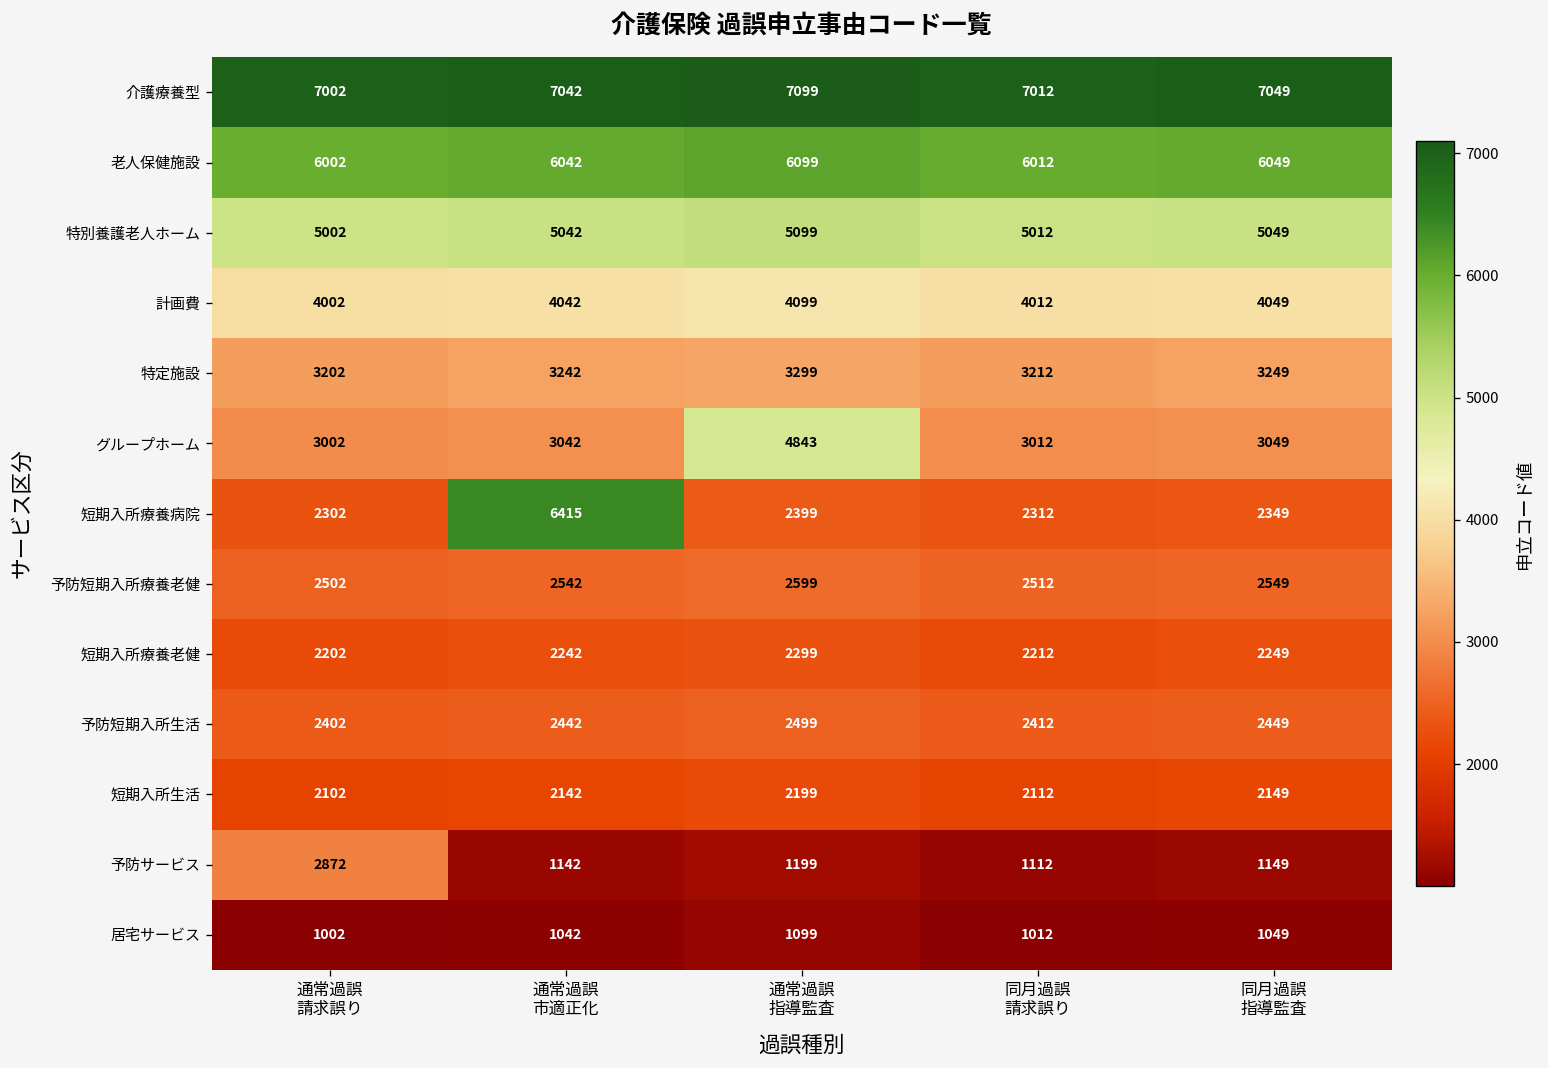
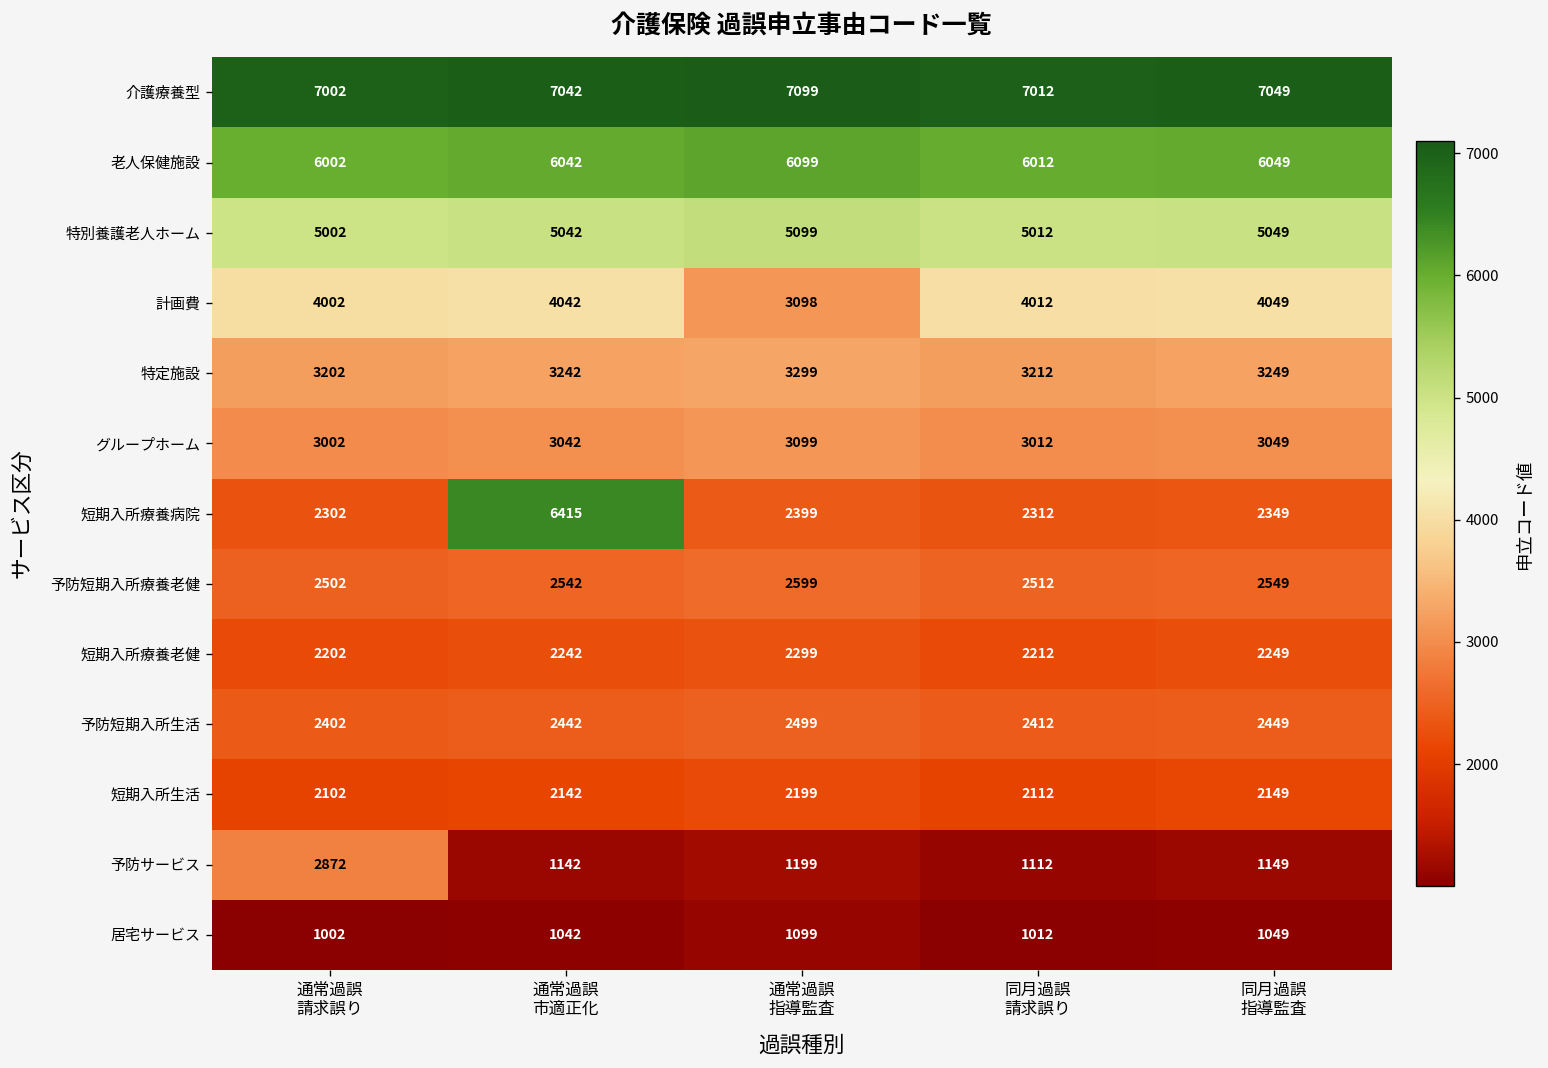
計画費, 通常過誤 指導監査: 4099 -> 3098
グループホーム, 通常過誤 指導監査: 4843 -> 3099
